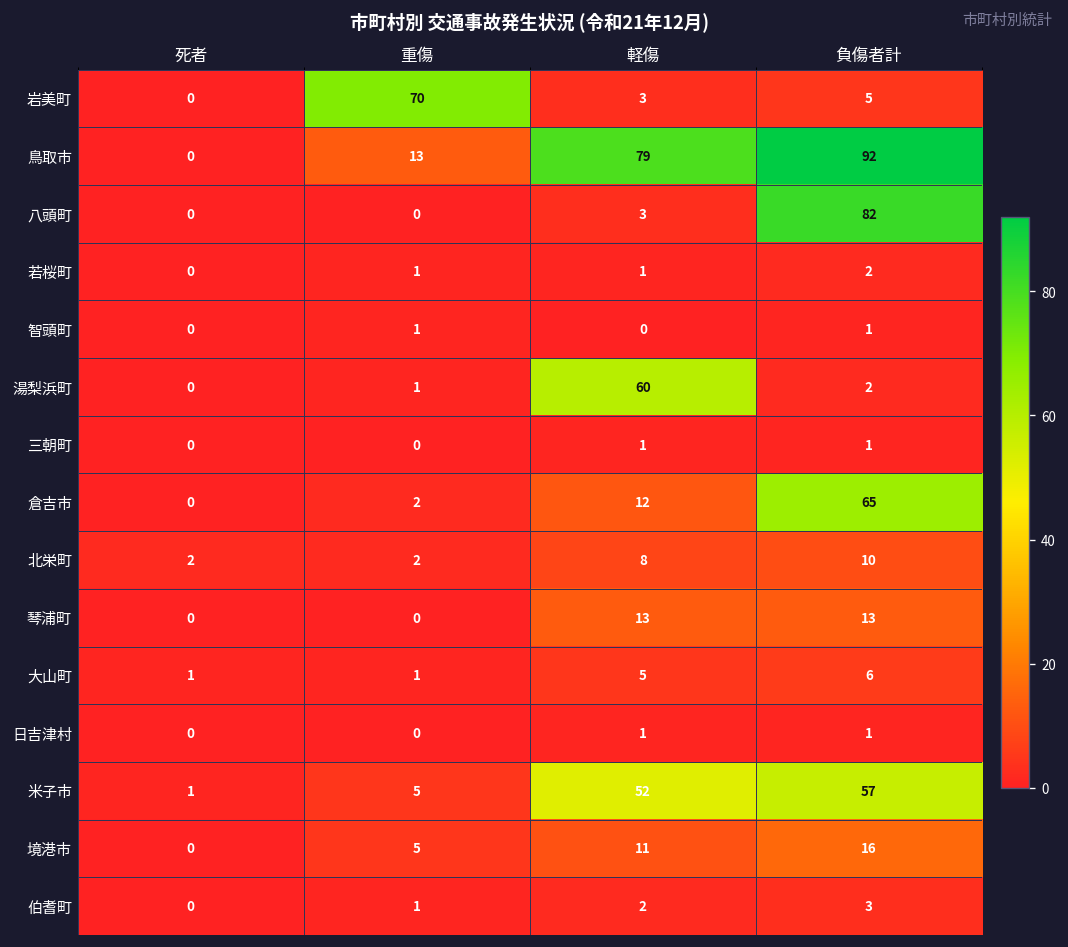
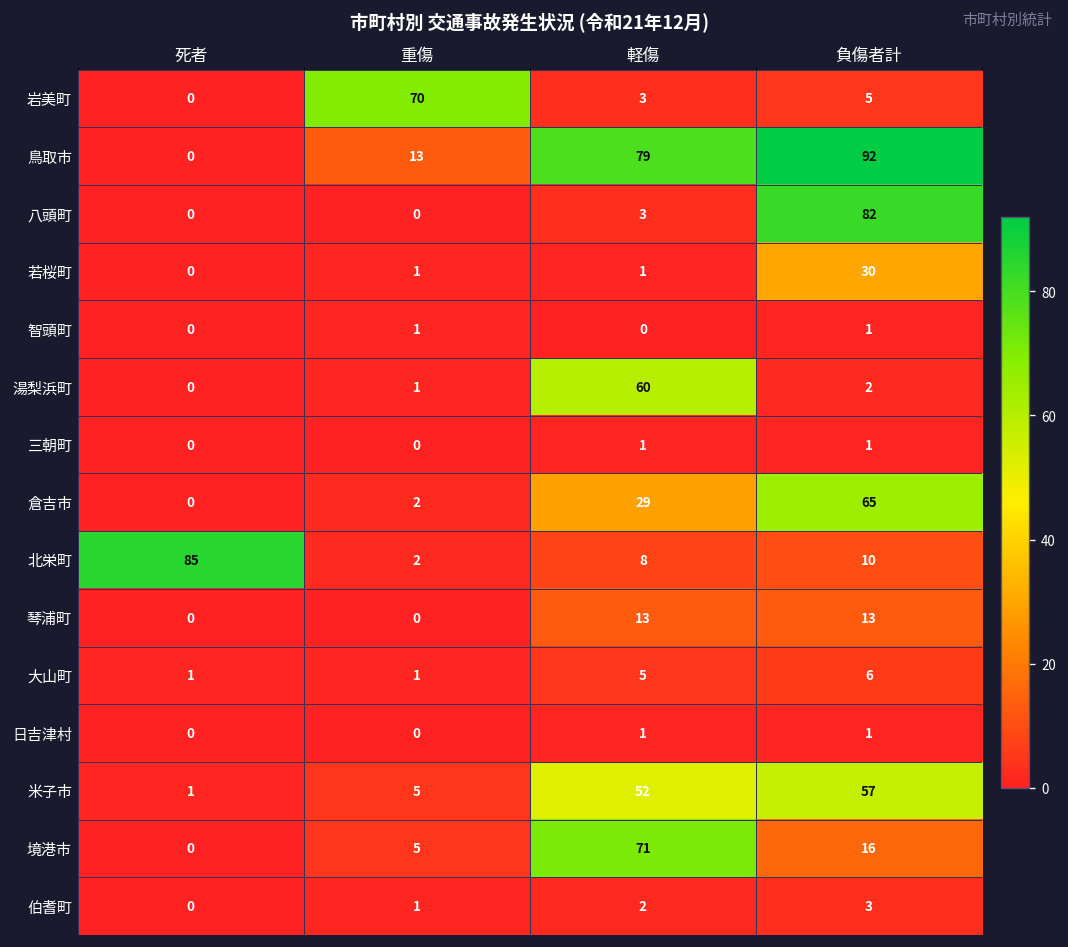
若桜町, 負傷者計: 2 -> 30
倉吉市, 軽傷: 12 -> 29
北栄町, 死者: 2 -> 85
境港市, 軽傷: 11 -> 71
